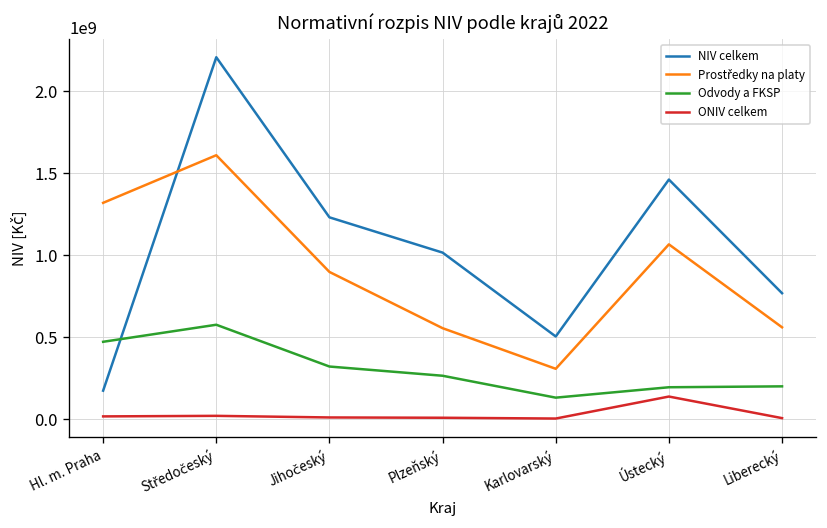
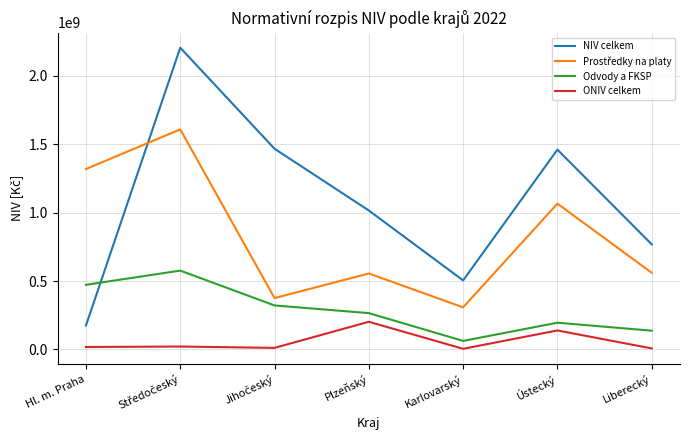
NIV celkem, Jihočeský: 1230000000 -> 1470000000
Prostředky na platy, Jihočeský: 900000000 -> 380000000
ONIV celkem, Plzeňský: 10000000 -> 200000000
Odvody a FKSP, Karlovarský: 130000000 -> 60000000
Odvody a FKSP, Liberecký: 200000000 -> 140000000
